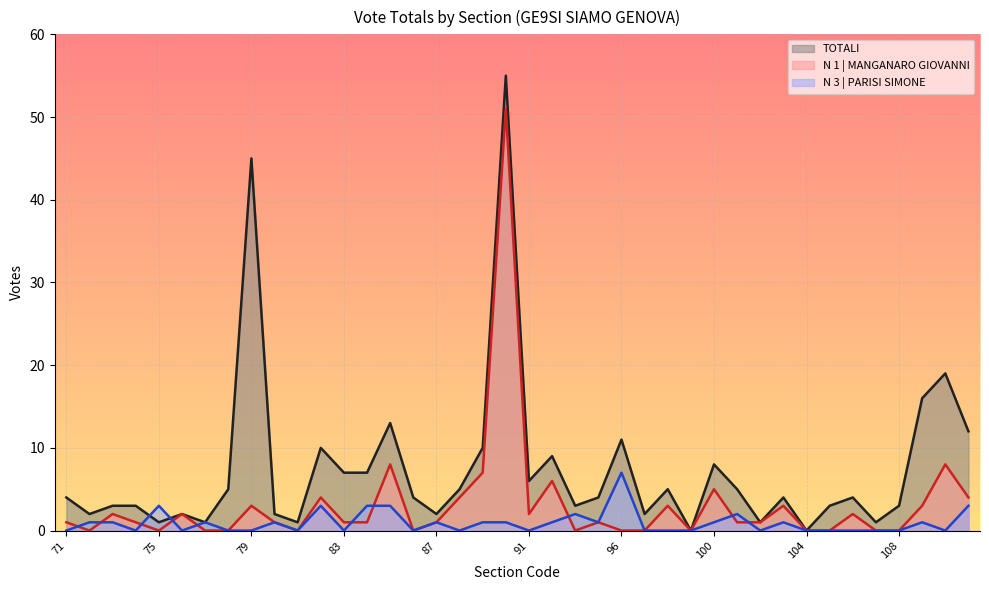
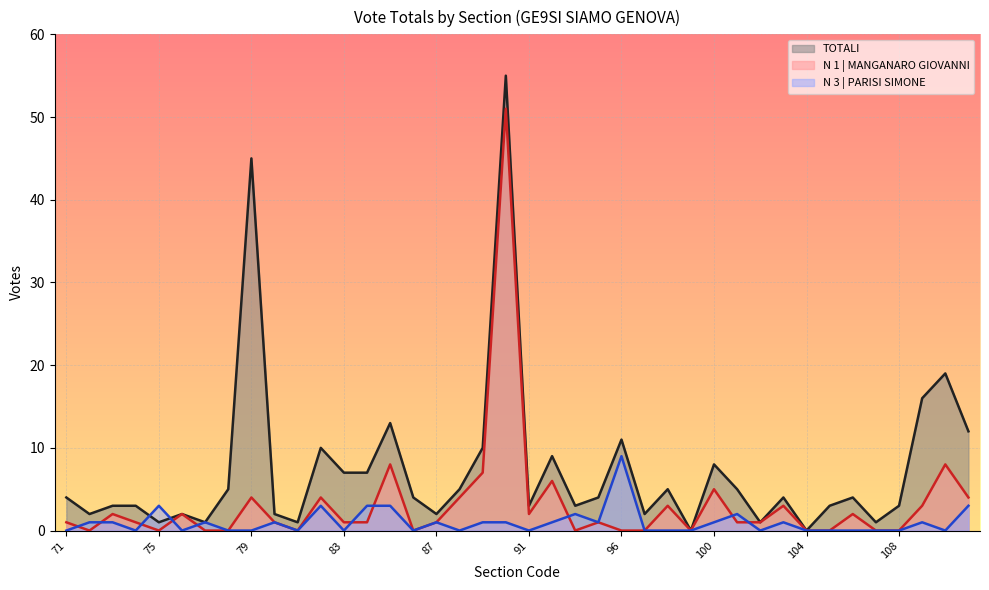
N 1 | MANGANARO GIOVANNI, 79: 3 -> 4
TOTALI, 91: 6 -> 3
N 3 | PARISI SIMONE, 96: 7 -> 9
